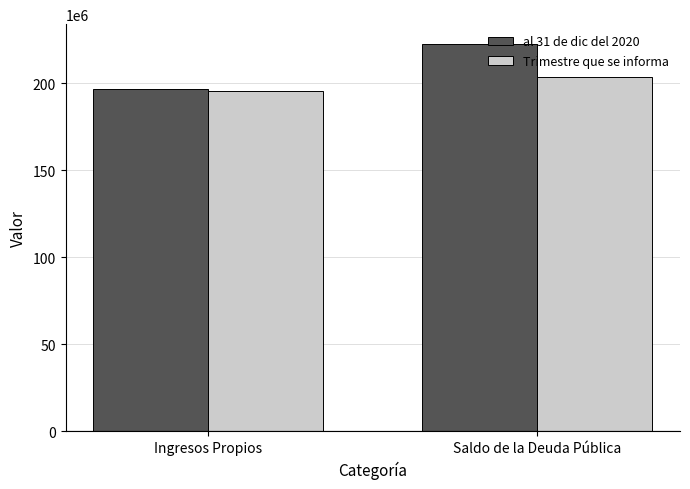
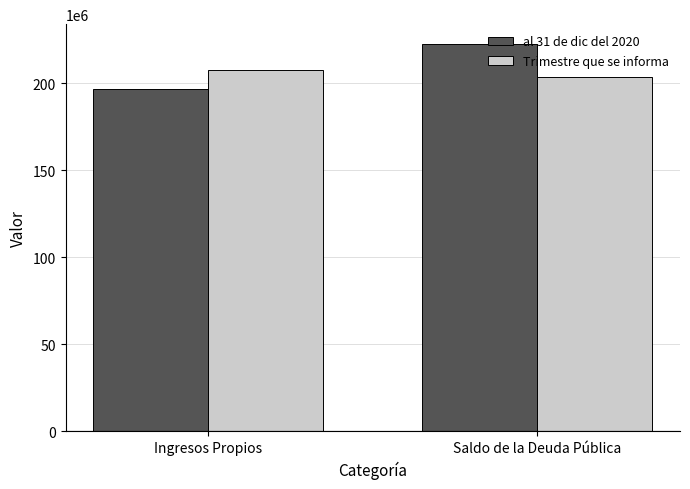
Trimestre que se informa, Ingresos Propios: 196000000 -> 207000000
